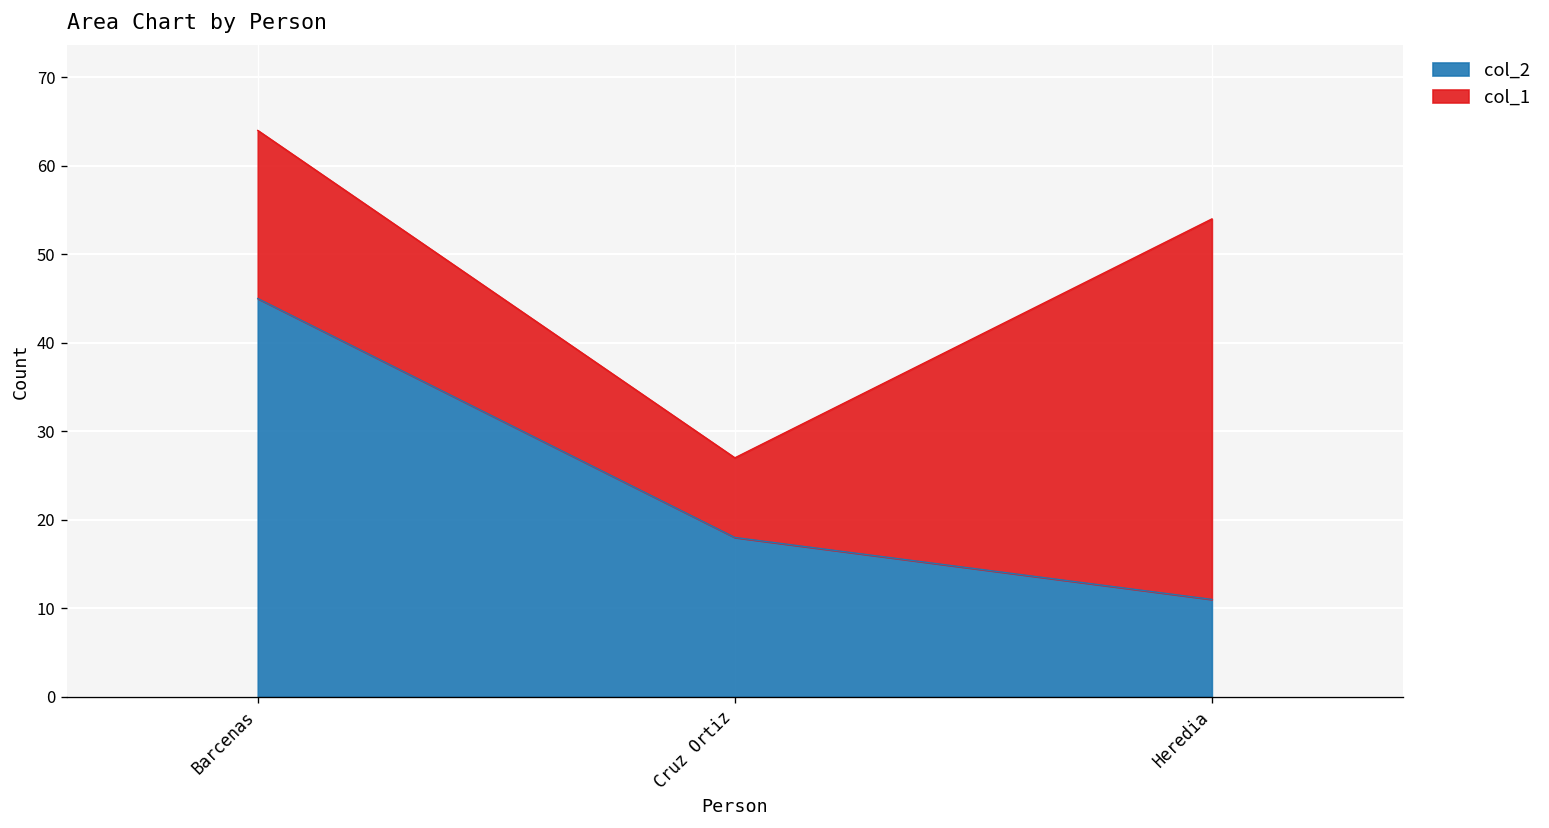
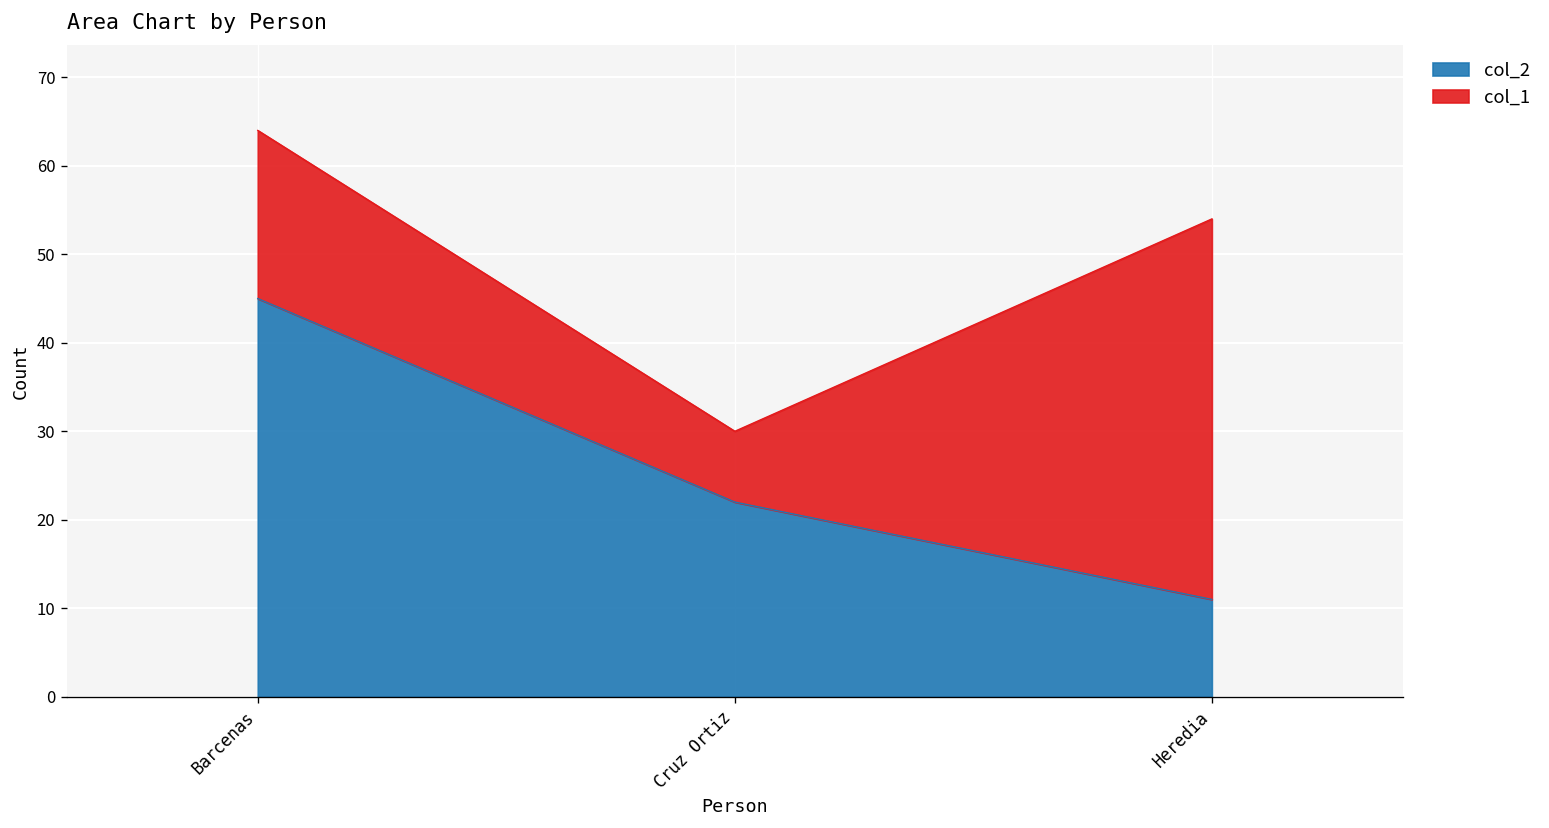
col_1, Cruz Ortiz: 27 -> 30
col_2, Cruz Ortiz: 18 -> 22
